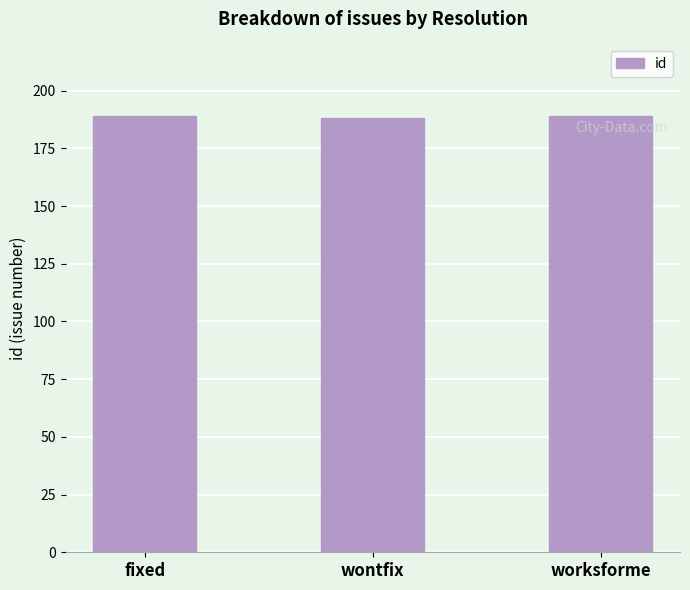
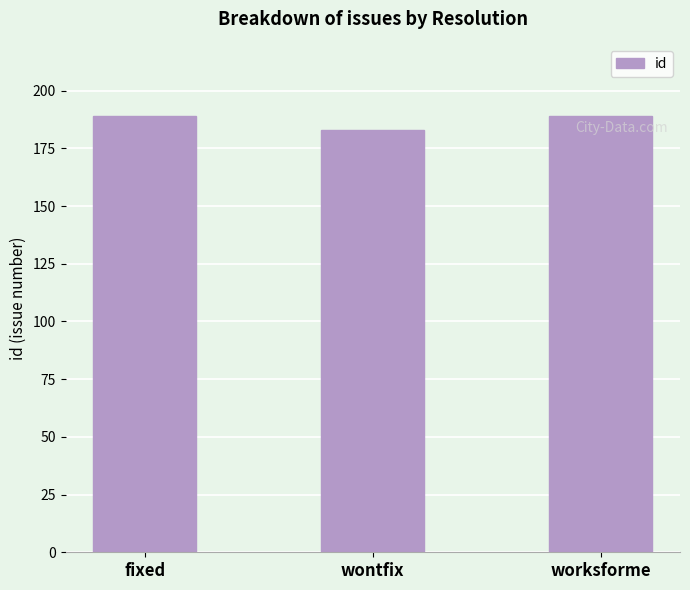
wontfix: 188 -> 183
